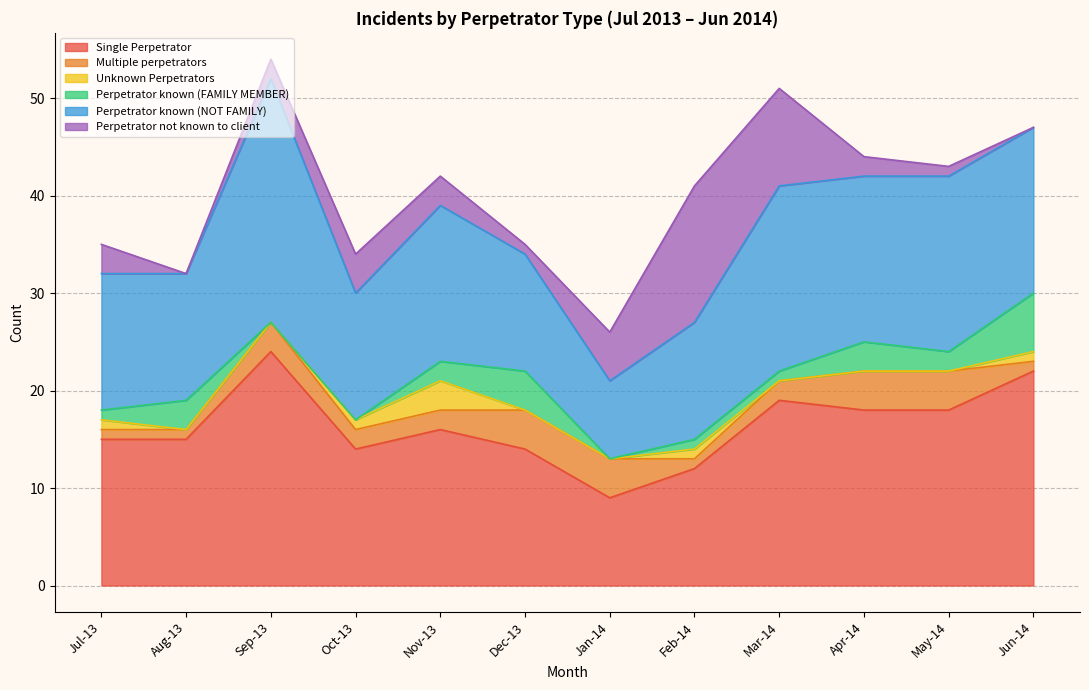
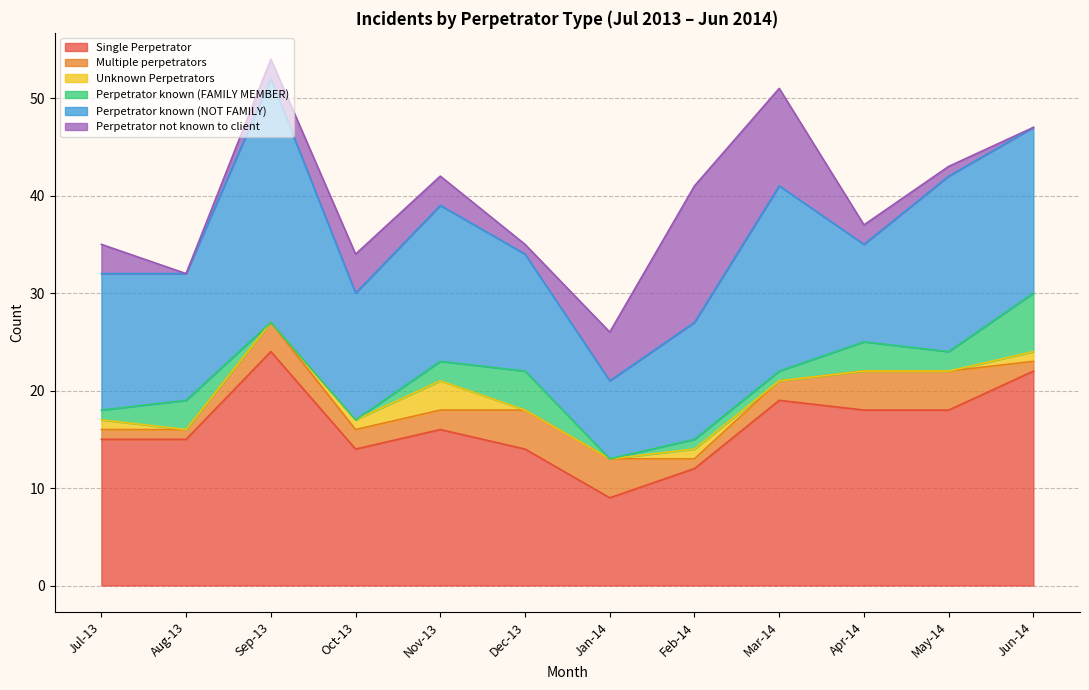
Perpetrator known (NOT FAMILY), Apr-14: 17 -> 10
